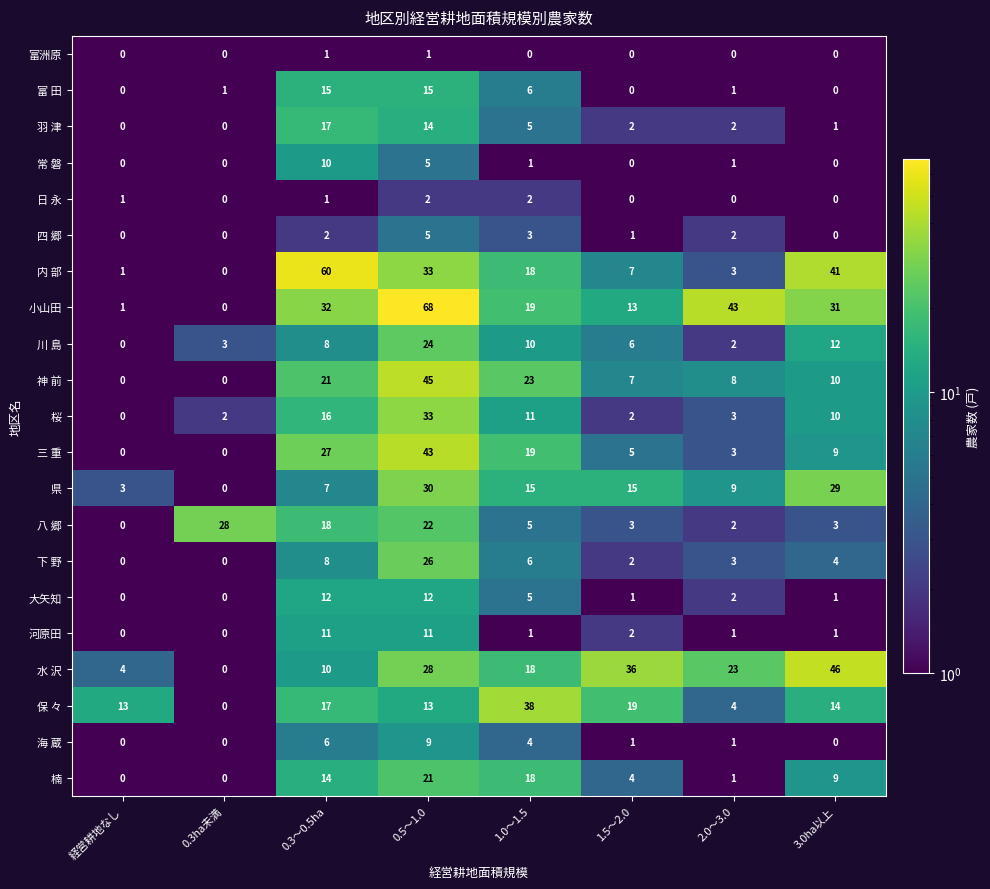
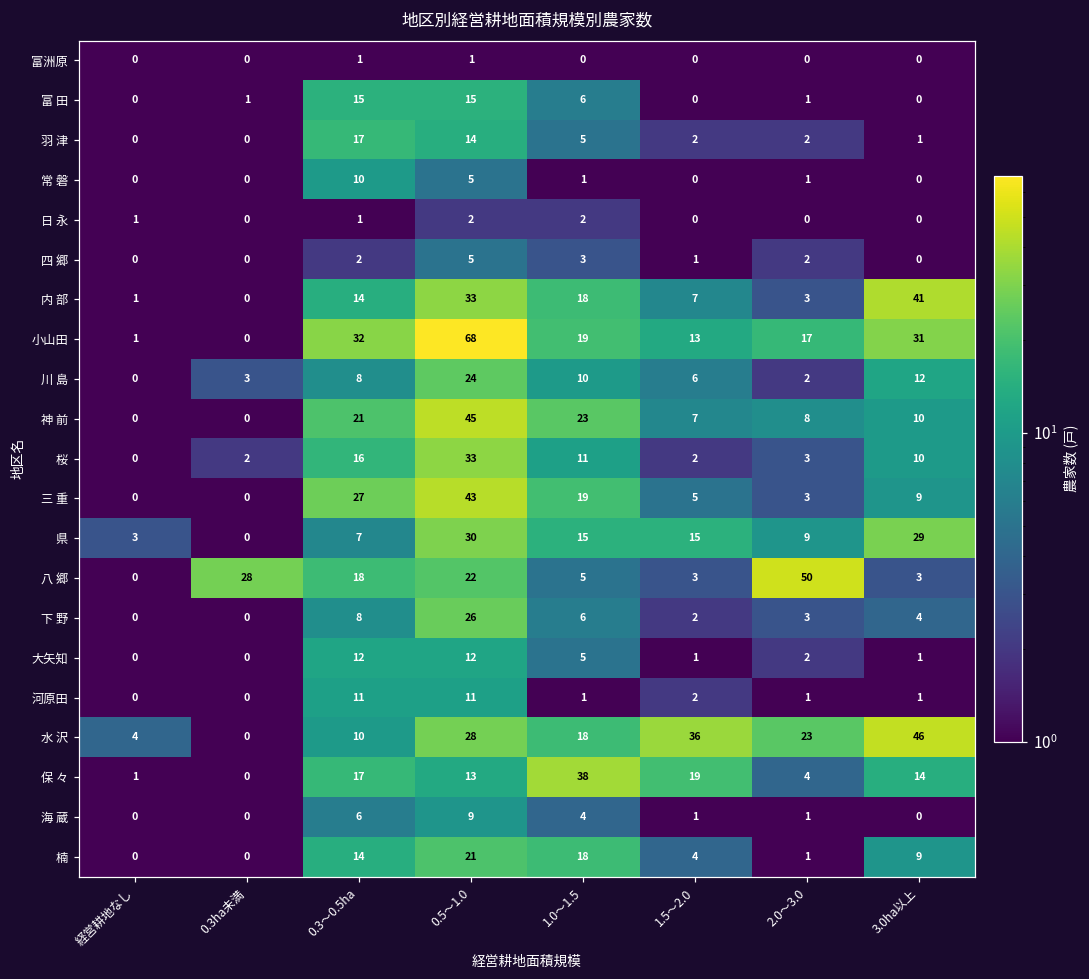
内 部, 0.3～0.5ha: 60 -> 14
小山田, 2.0～3.0: 43 -> 17
八 郷, 2.0～3.0: 2 -> 50
保 々, 経営耕地なし: 13 -> 1
